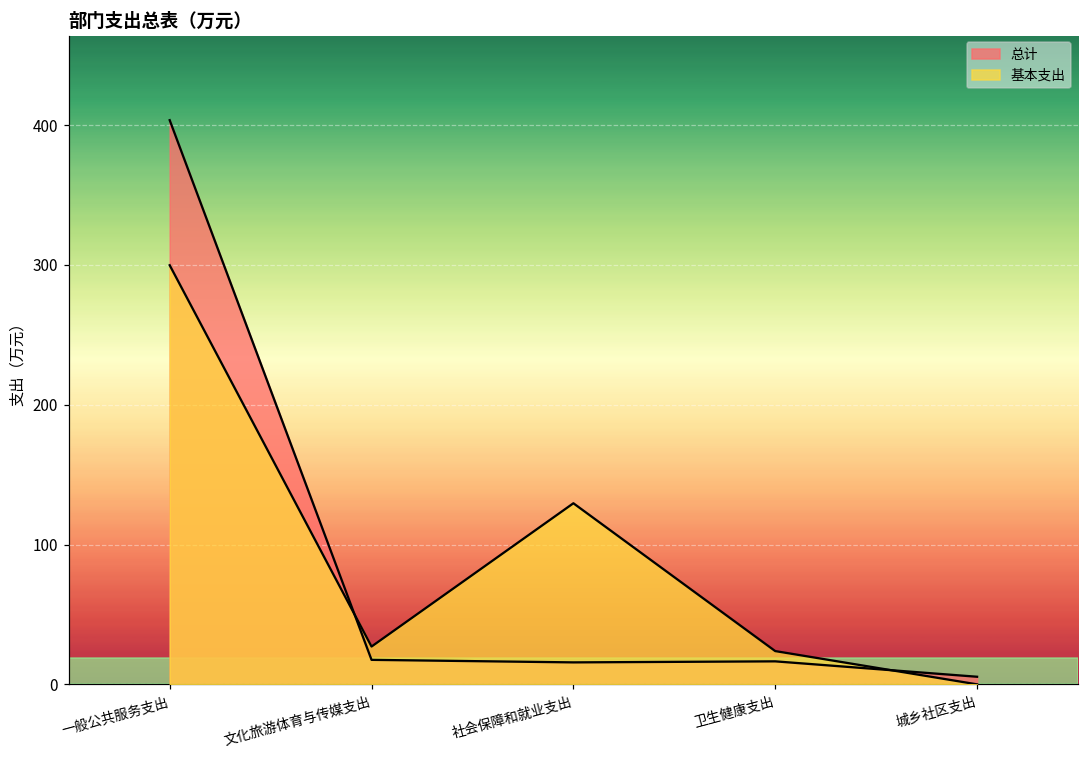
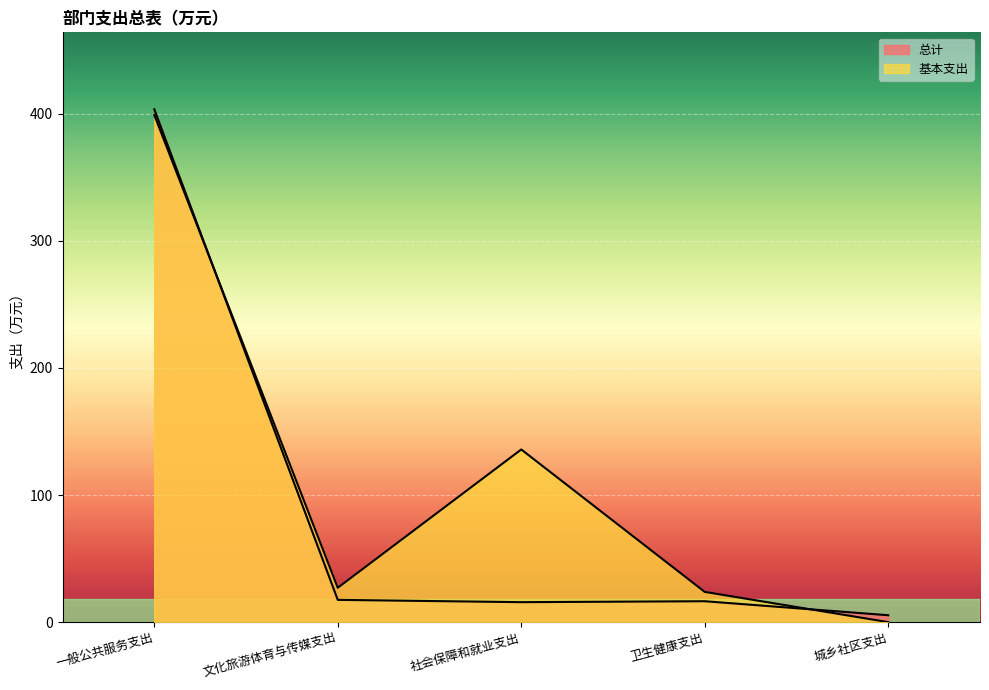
基本支出, 一般公共服务支出: 300 -> 399
基本支出, 社会保障和就业支出: 130 -> 136
